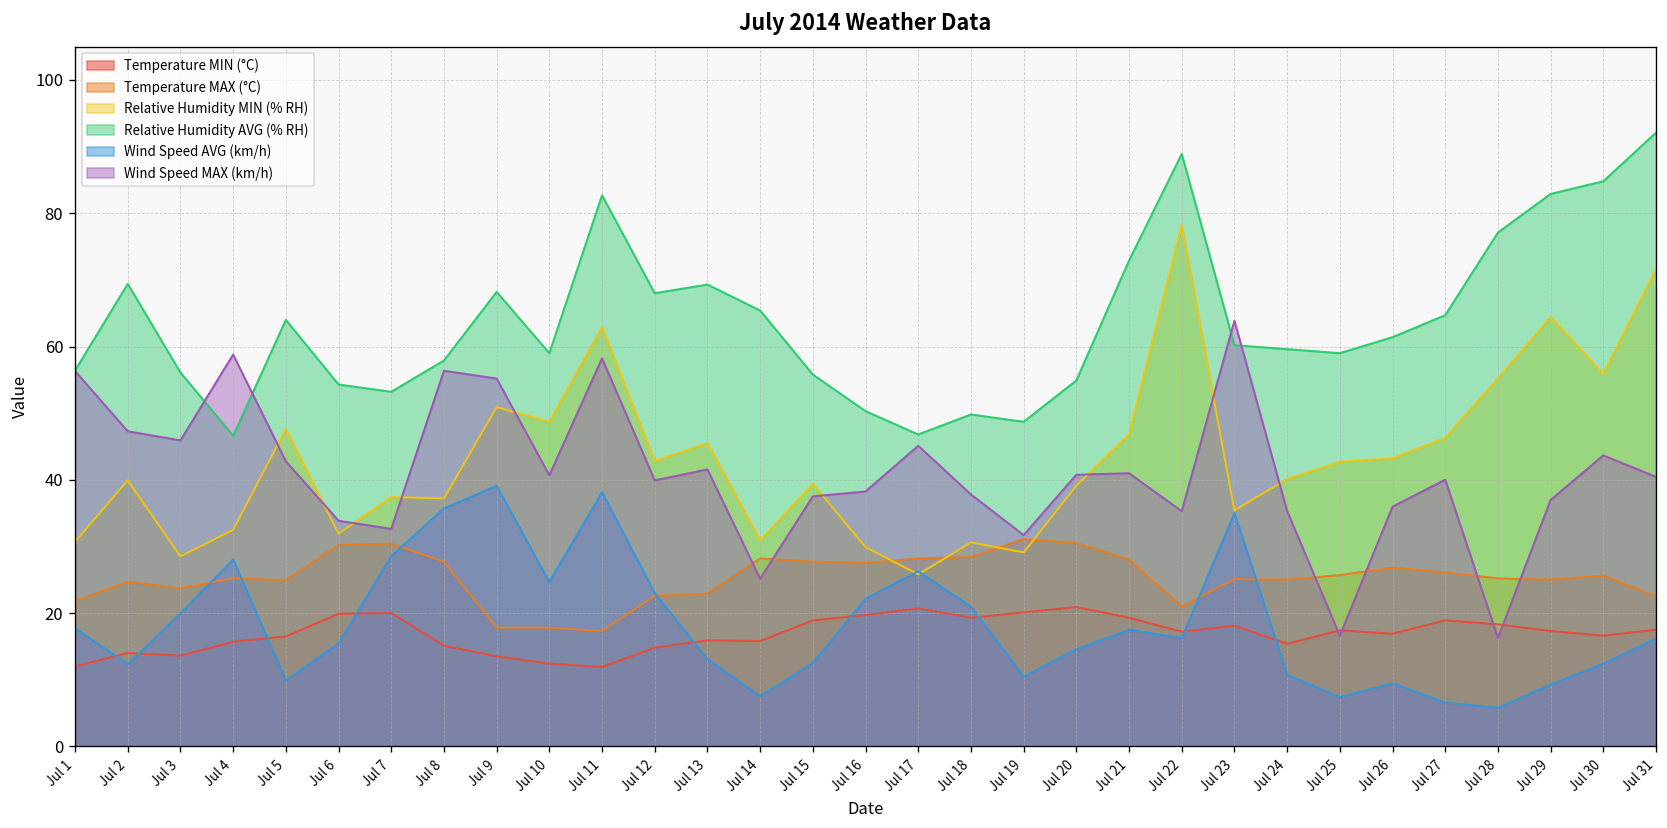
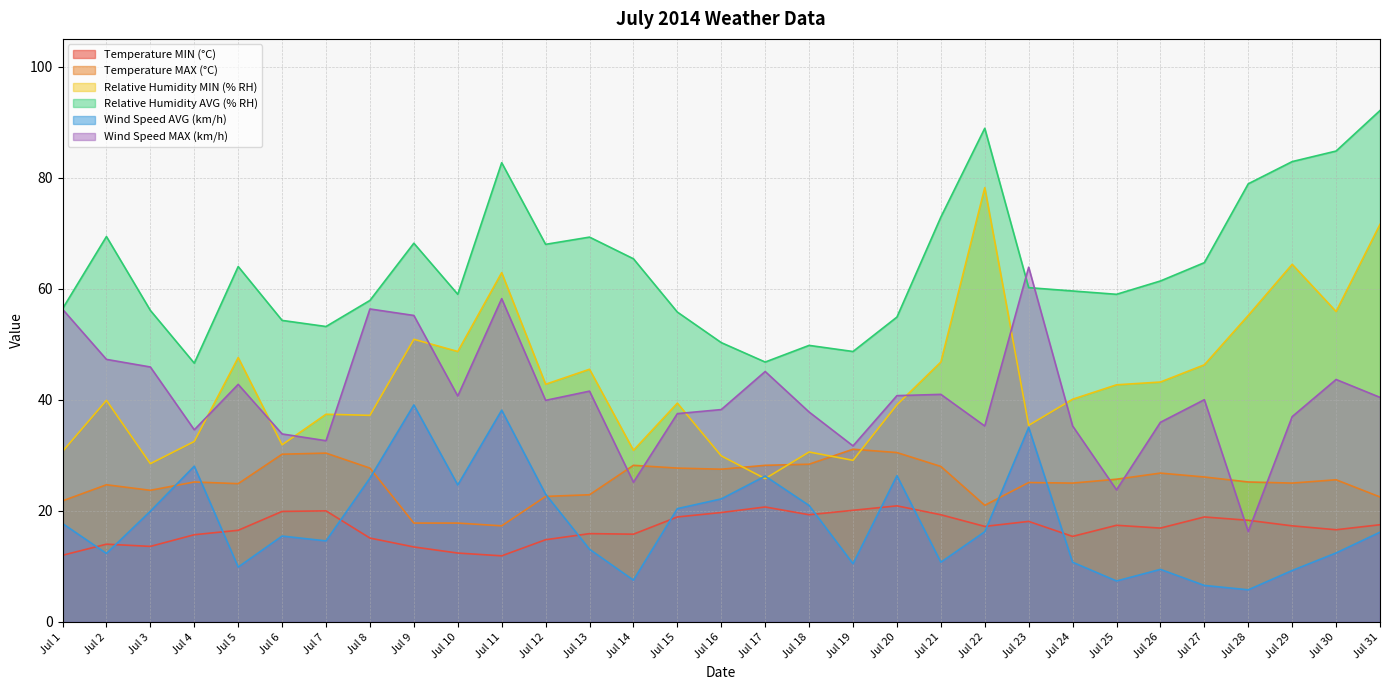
Wind Speed MAX (km/h), Jul 4: 59 -> 35
Wind Speed AVG (km/h), Jul 7: 29 -> 15
Wind Speed AVG (km/h), Jul 8: 36 -> 26
Wind Speed AVG (km/h), Jul 15: 13 -> 20
Wind Speed AVG (km/h), Jul 20: 15 -> 26
Wind Speed AVG (km/h), Jul 21: 17 -> 11
Wind Speed MAX (km/h), Jul 25: 17 -> 24
Relative Humidity AVG (% RH), Jul 28: 77 -> 79
